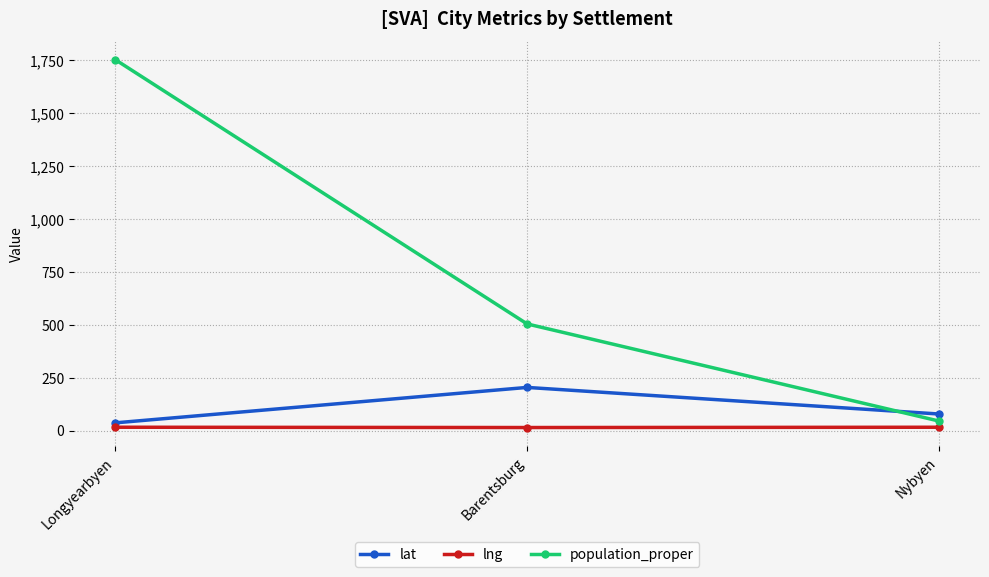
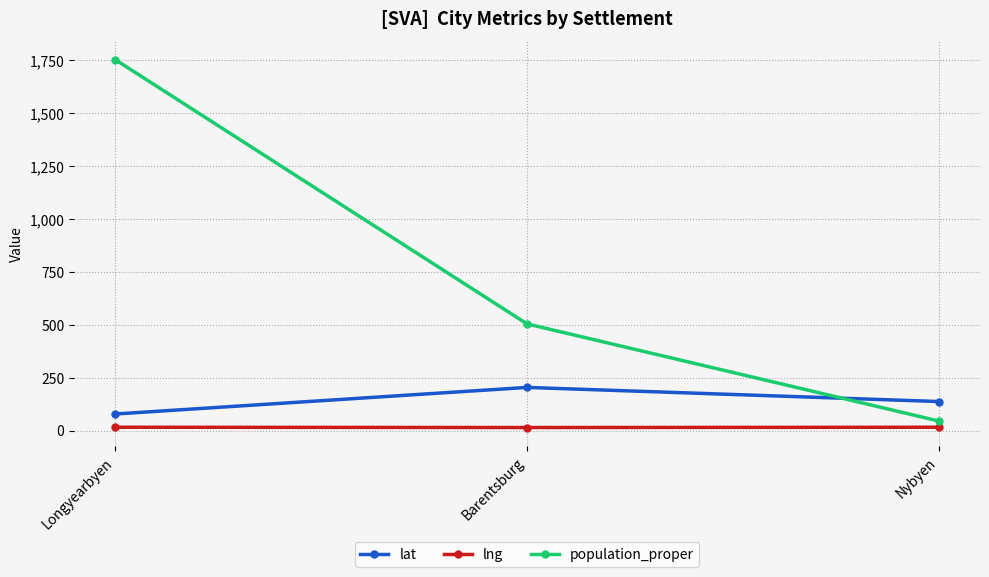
lat, Longyearbyen: 40 -> 80
lat, Nybyen: 80 -> 140
